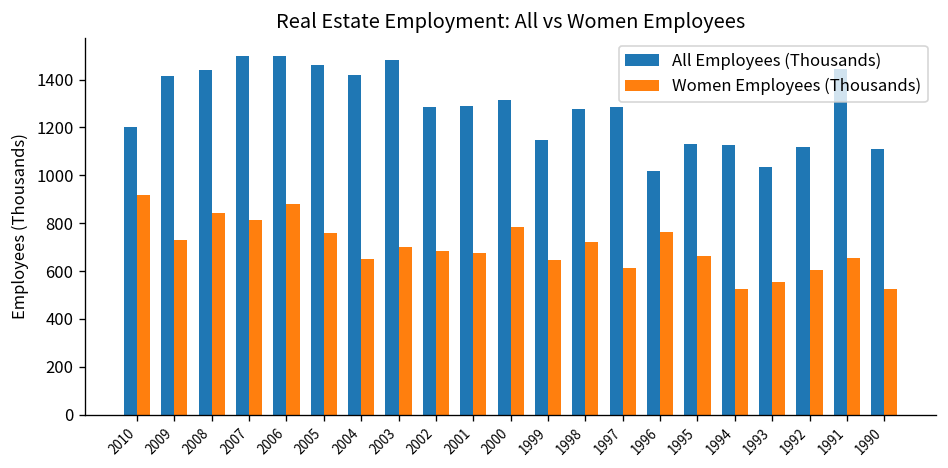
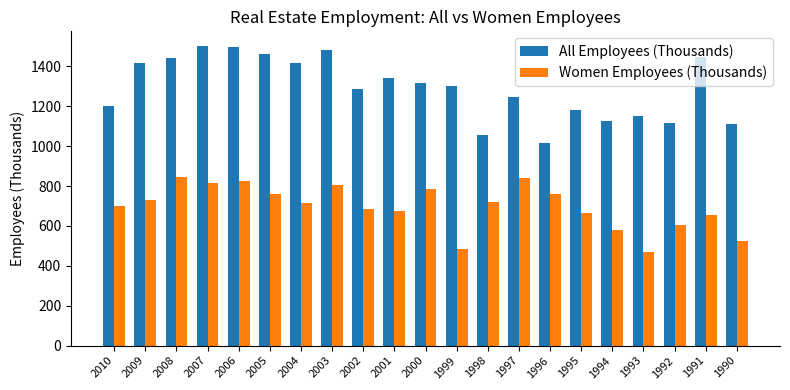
Women Employees (Thousands), 2010: 920 -> 700
Women Employees (Thousands), 2006: 880 -> 830
Women Employees (Thousands), 2004: 650 -> 720
Women Employees (Thousands), 2003: 700 -> 800
All Employees (Thousands), 2001: 1290 -> 1340
All Employees (Thousands), 1999: 1150 -> 1300
Women Employees (Thousands), 1999: 650 -> 490
All Employees (Thousands), 1998: 1280 -> 1050
All Employees (Thousands), 1997: 1280 -> 1240
Women Employees (Thousands), 1997: 610 -> 840
All Employees (Thousands), 1995: 1130 -> 1180
Women Employees (Thousands), 1994: 530 -> 580
All Employees (Thousands), 1993: 1040 -> 1150
Women Employees (Thousands), 1993: 560 -> 470
